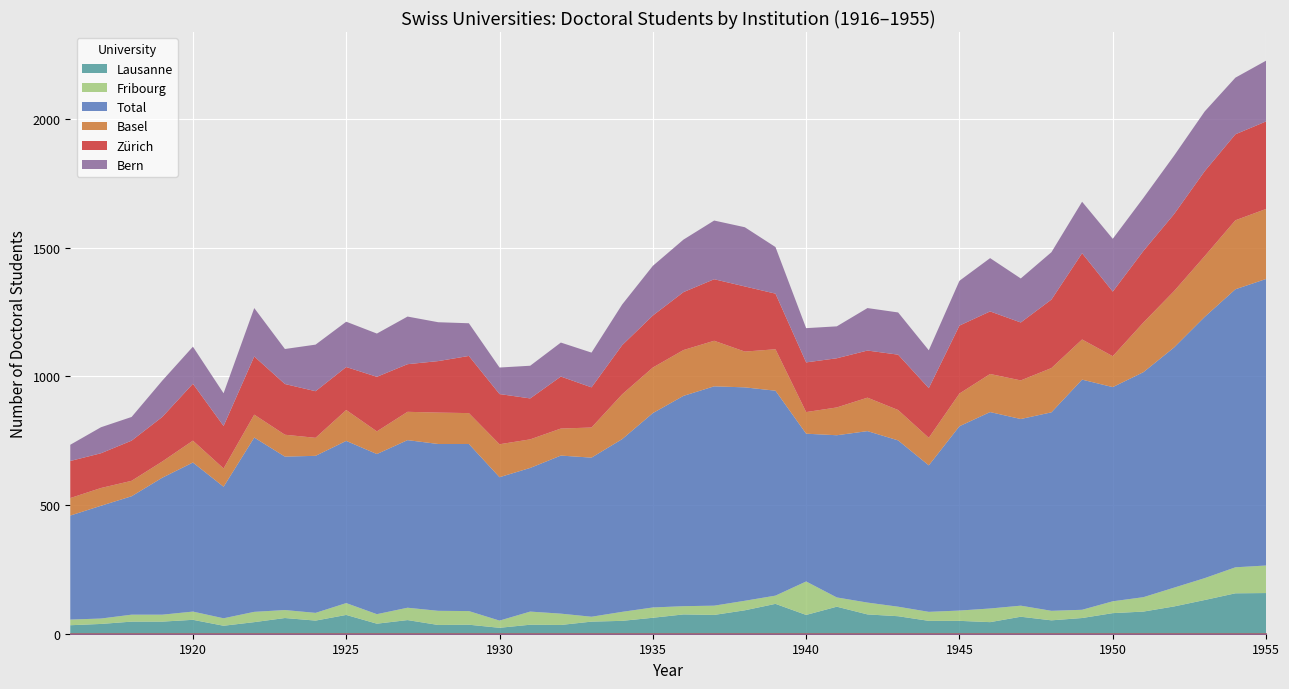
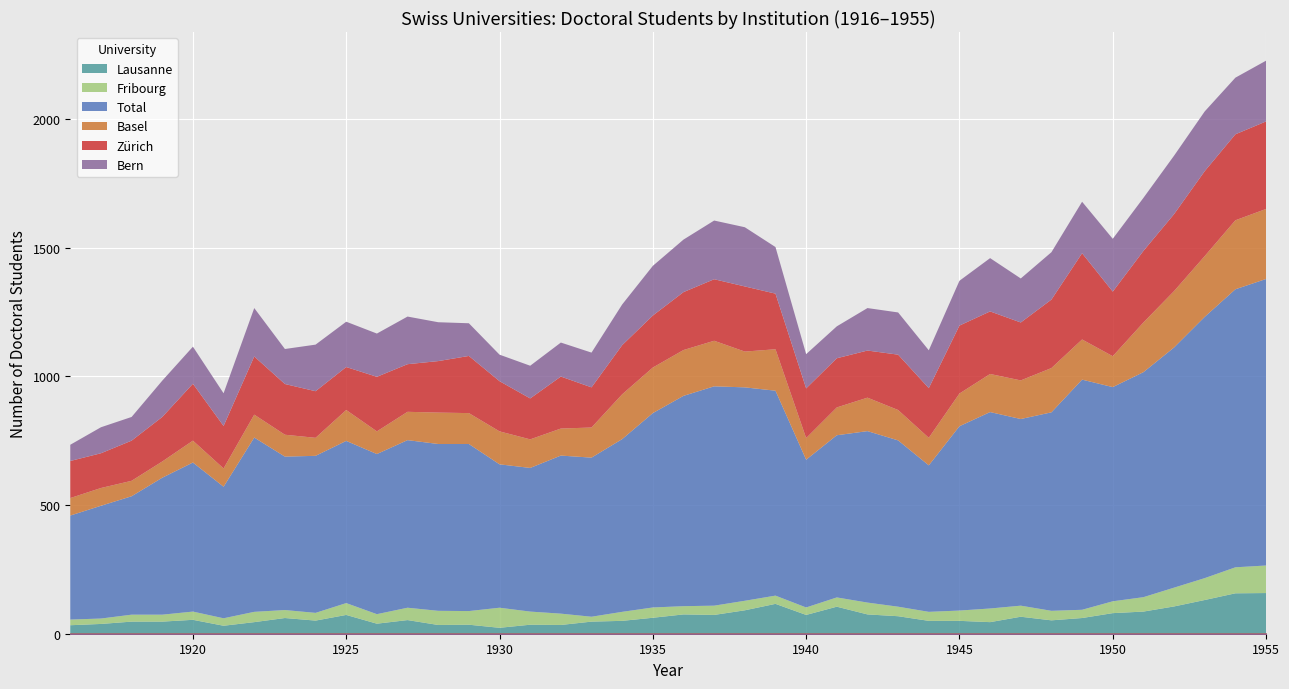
Fribourg, 1930: 30 -> 80
Fribourg, 1940: 130 -> 30
